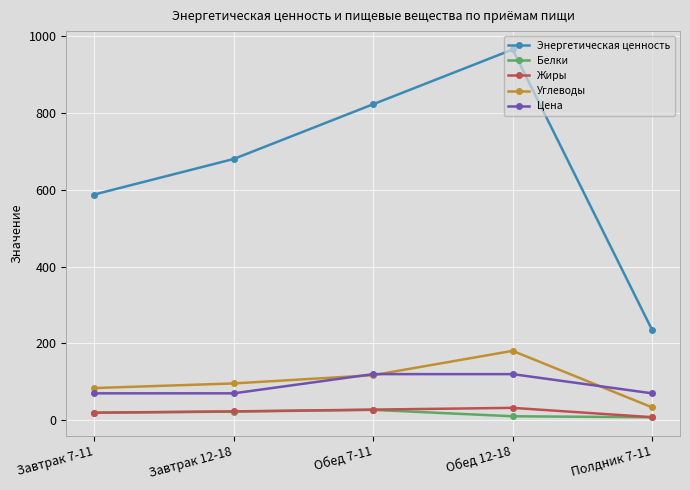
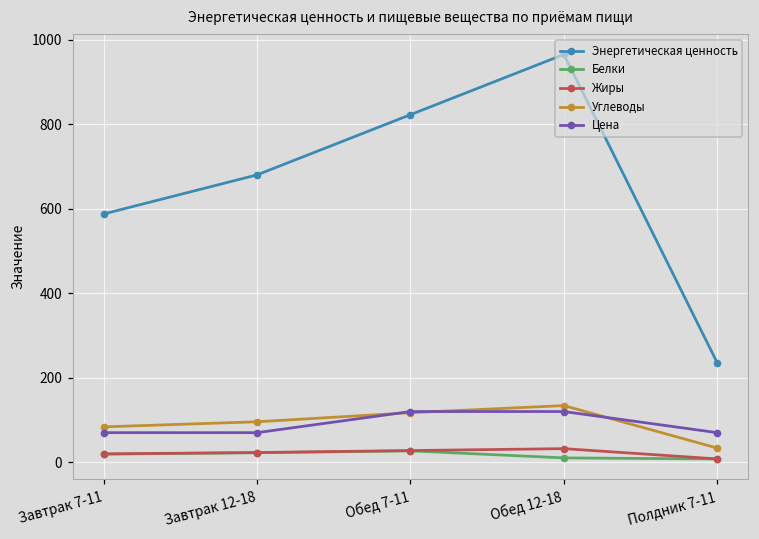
Углеводы, Обед 12-18: 180 -> 130
